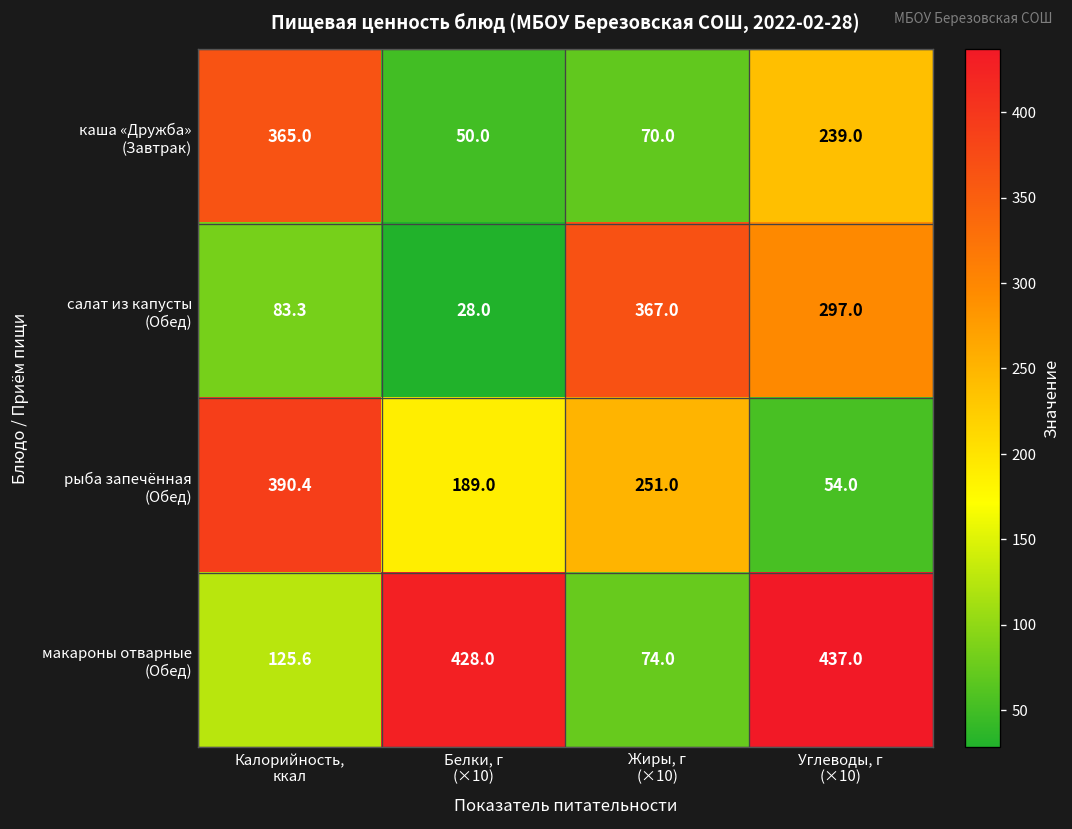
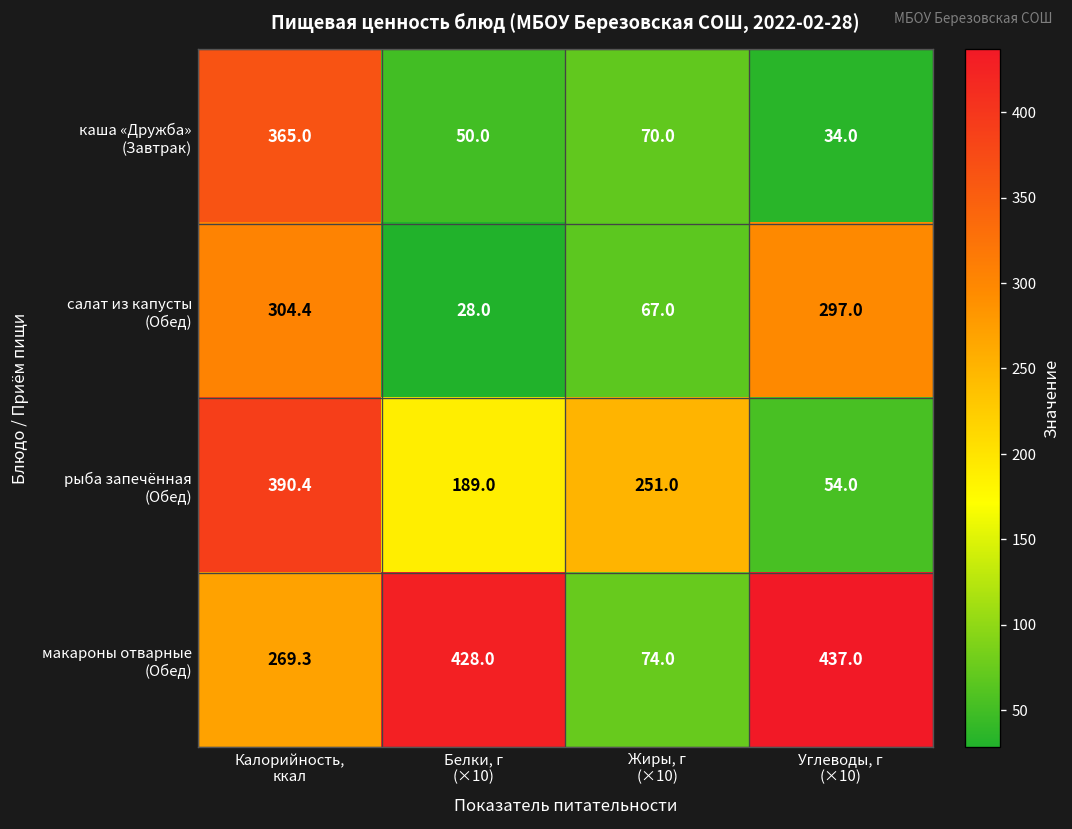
каша «Дружба» (Завтрак), Углеводы, г (×10): 239.0 -> 34.0
салат из капусты (Обед), Калорийность, ккал: 83.3 -> 304.4
салат из капусты (Обед), Жиры, г (×10): 367.0 -> 67.0
макароны отварные (Обед), Калорийность, ккал: 125.6 -> 269.3
